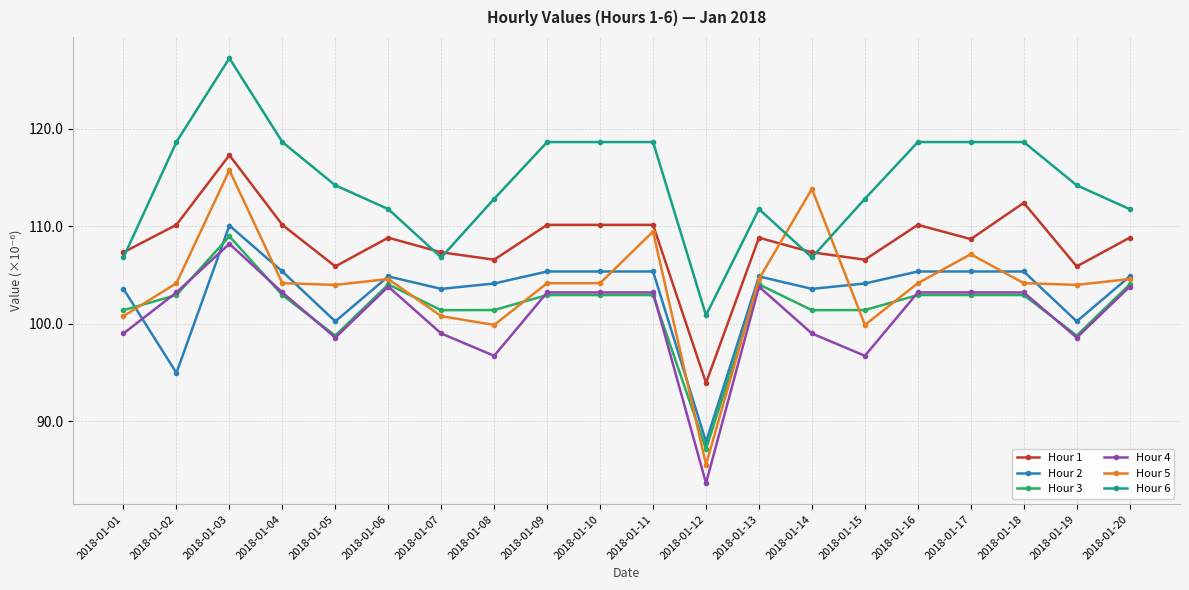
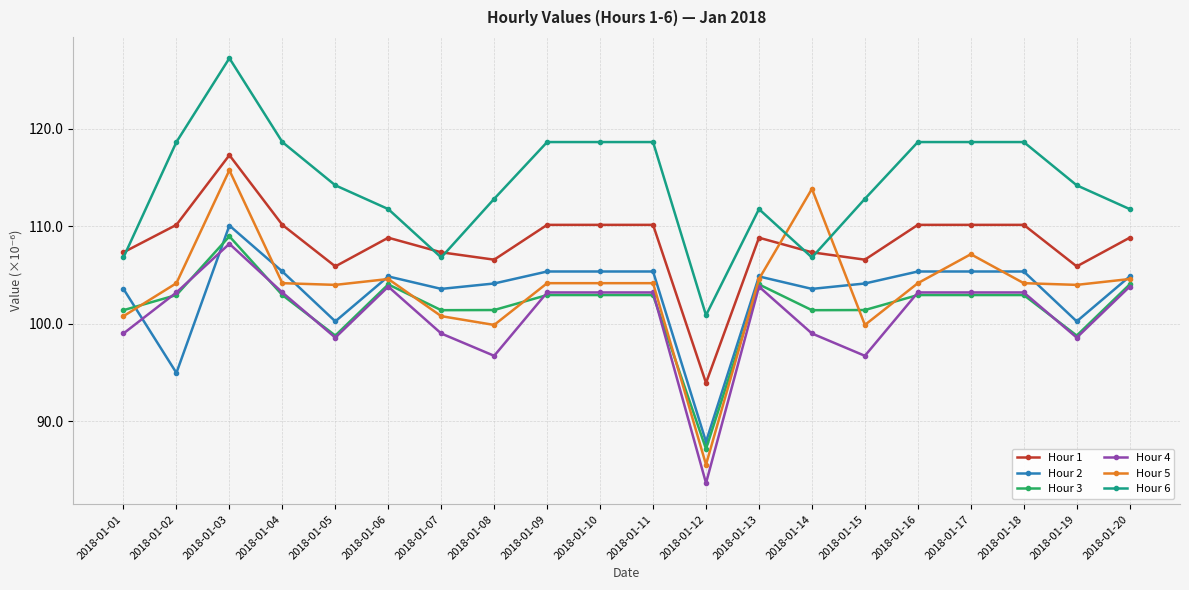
Hour 5, 2018-01-11: 109 -> 104
Hour 1, 2018-01-17: 109 -> 110
Hour 1, 2018-01-18: 112 -> 110
